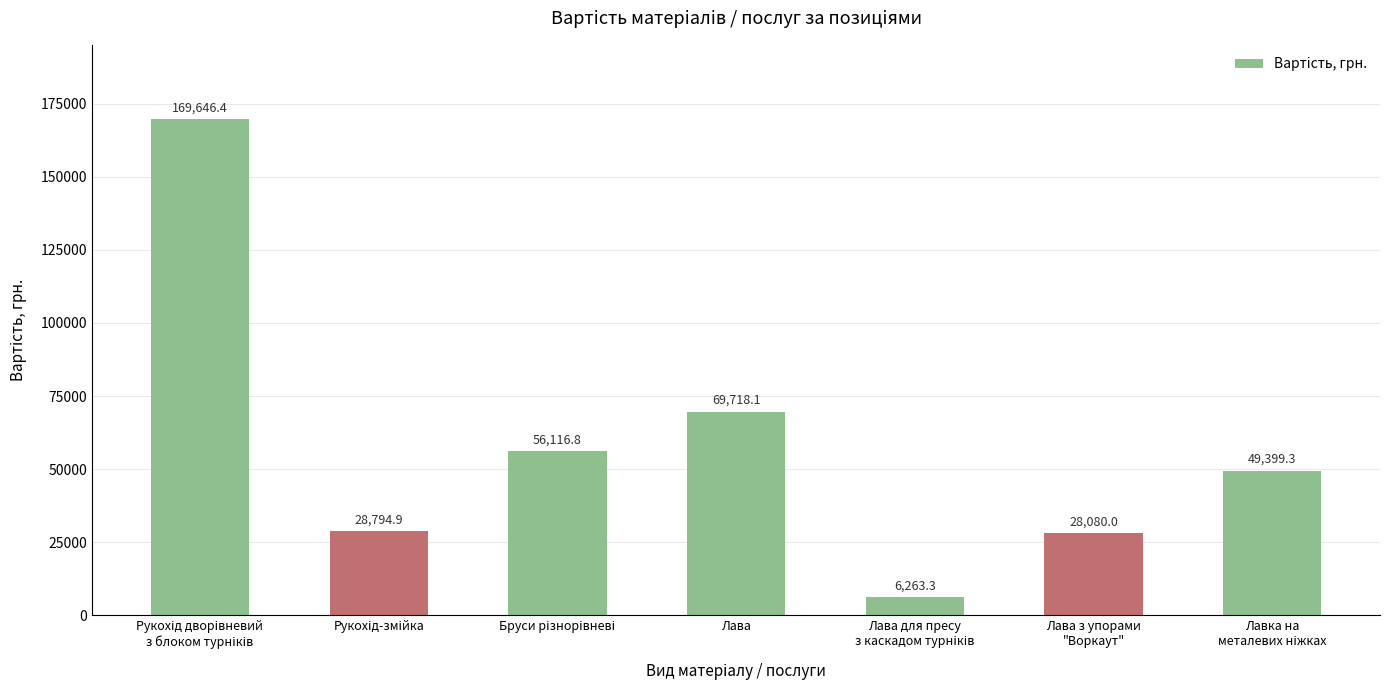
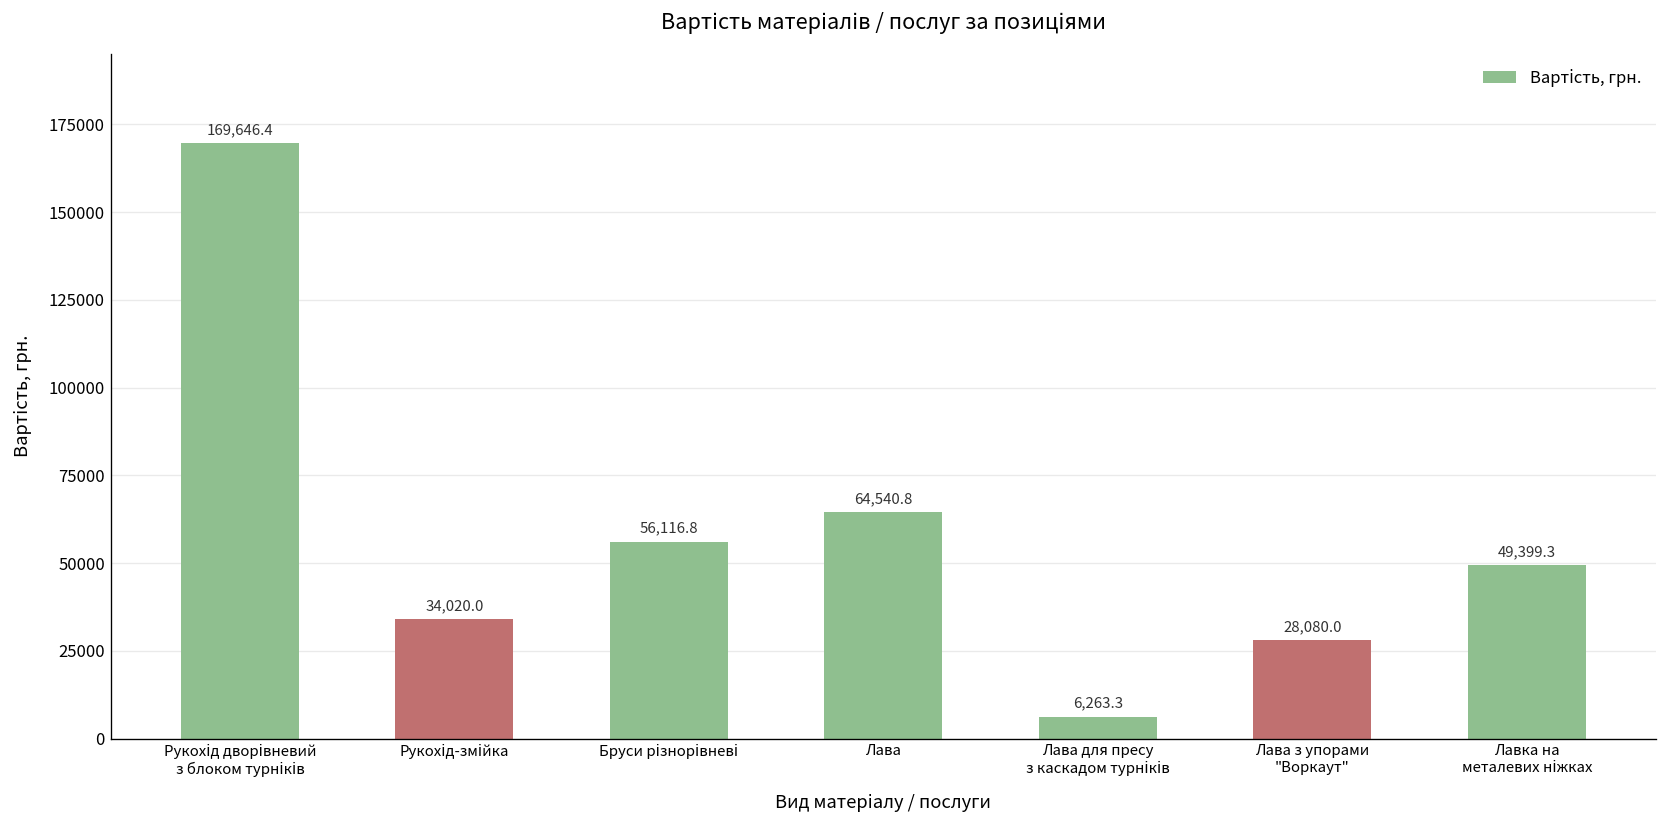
Рукохід-змійка: 28,794.9 -> 34,020.0
Лава: 69,718.1 -> 64,540.8
